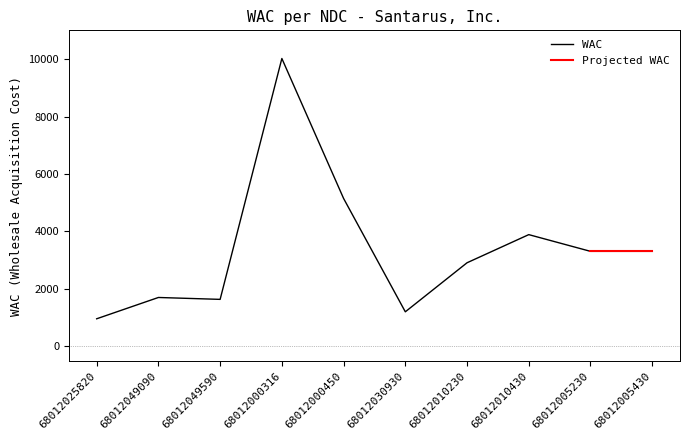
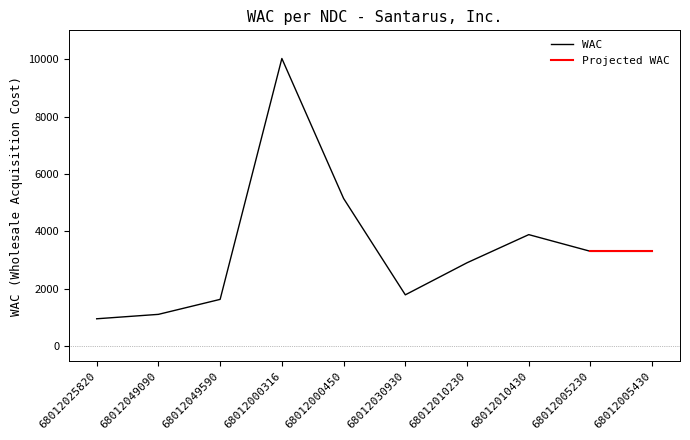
WAC, 68012049090: 1700 -> 1100
WAC, 68012030930: 1200 -> 1800
